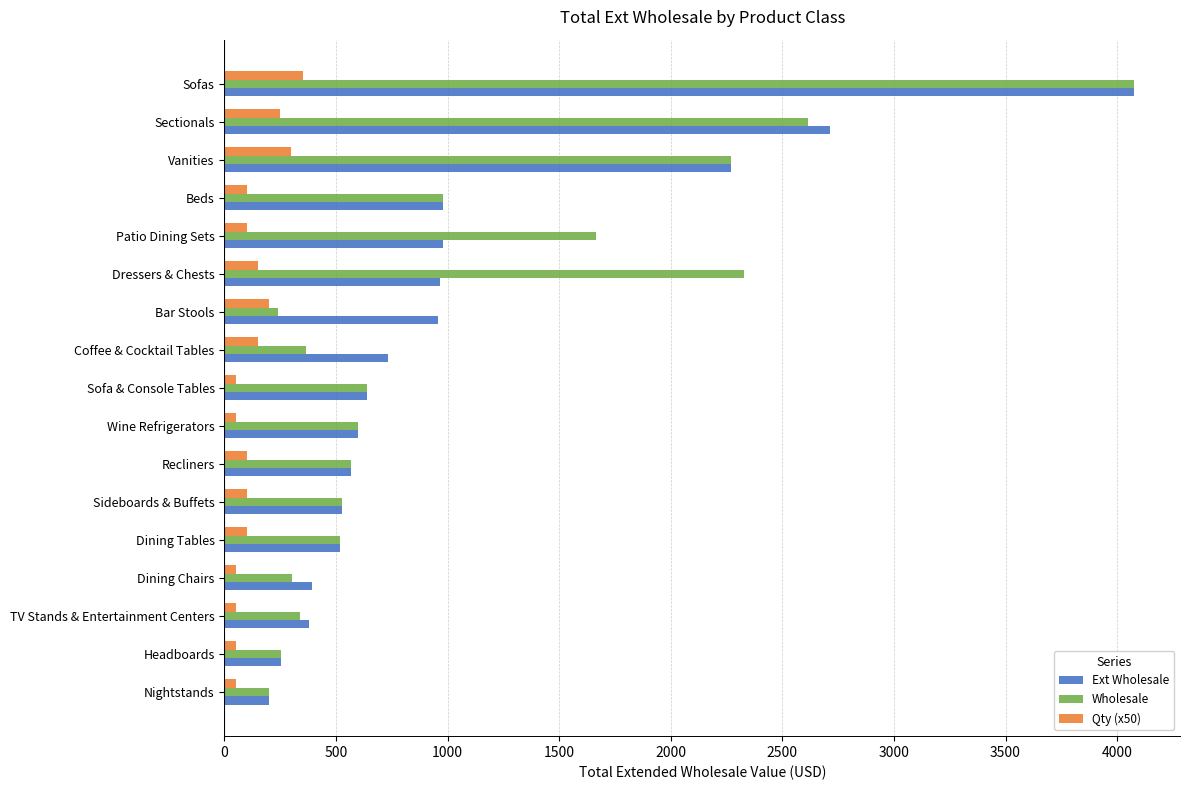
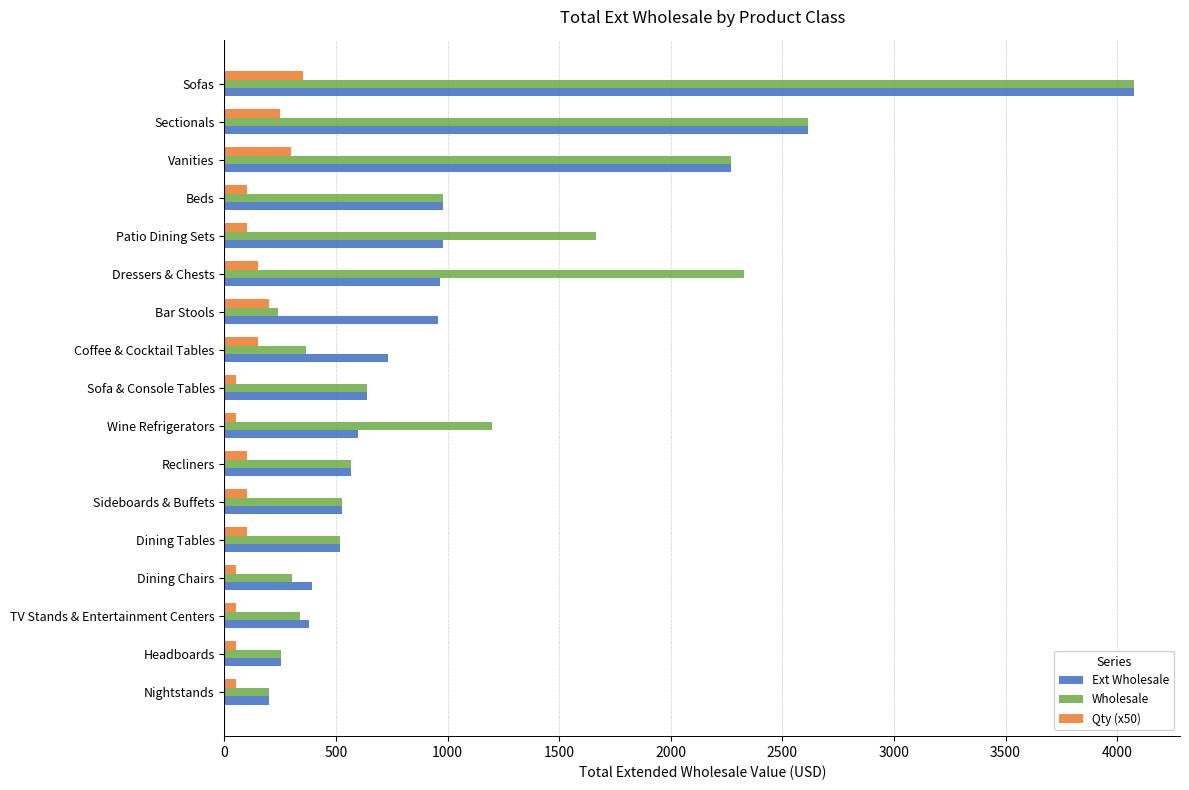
Ext Wholesale, Sectionals: 2710 -> 2610
Wholesale, Wine Refrigerators: 600 -> 1200
